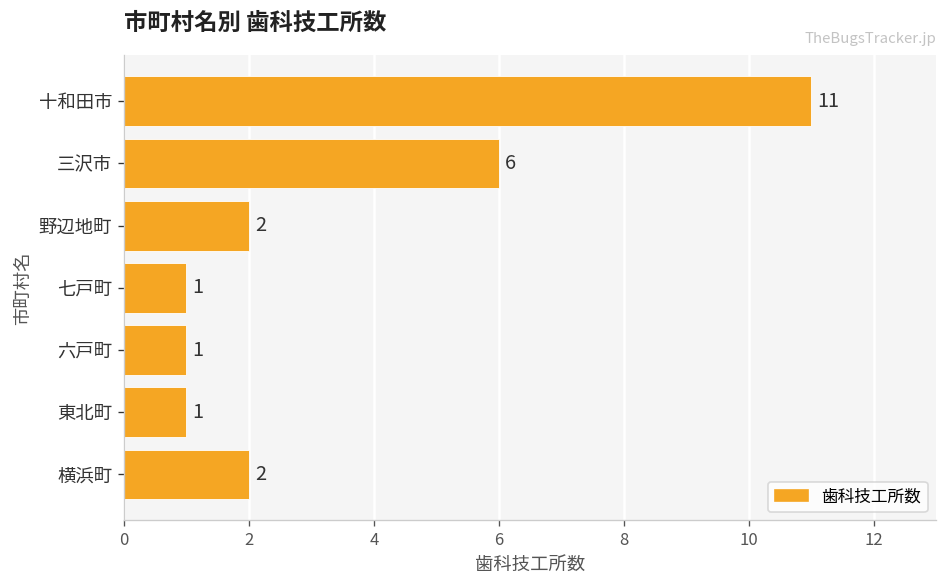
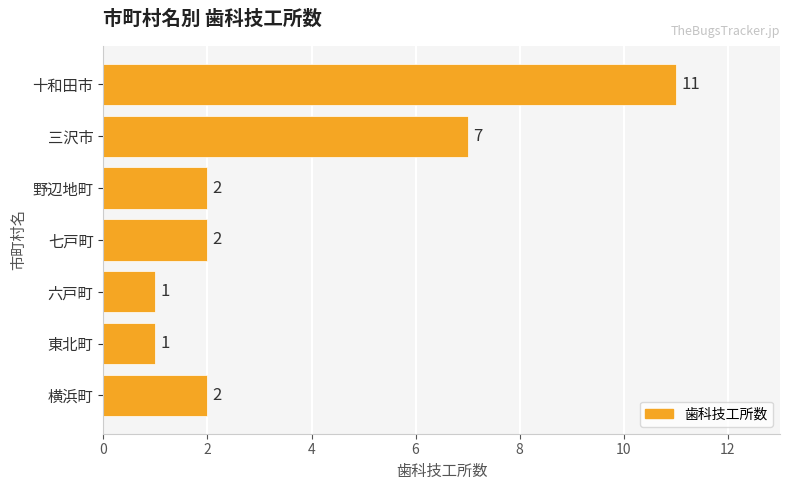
三沢市: 6 -> 7
七戸町: 1 -> 2
